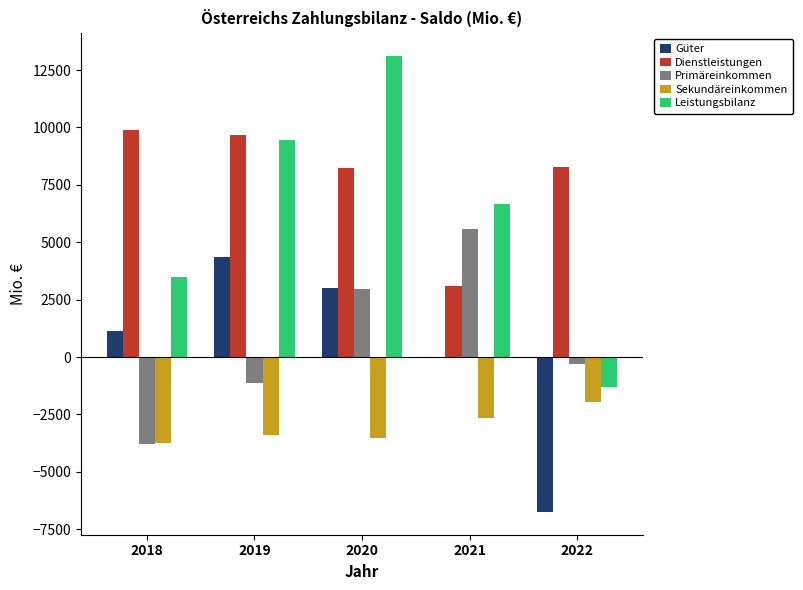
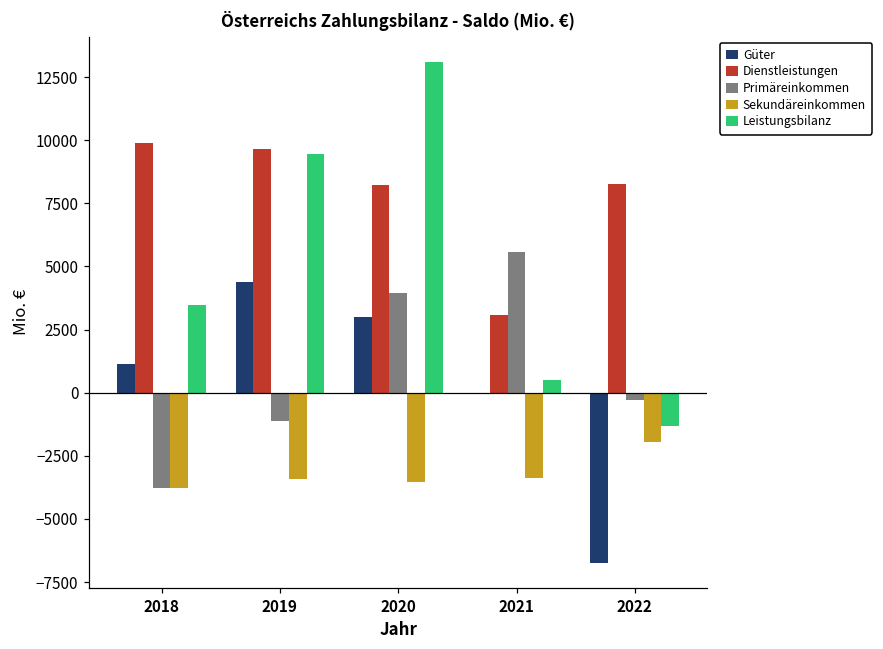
Primäreinkommen, 2020: 3000 -> 4000
Sekundäreinkommen, 2021: -2700 -> -3400
Leistungsbilanz, 2021: 6700 -> 500
